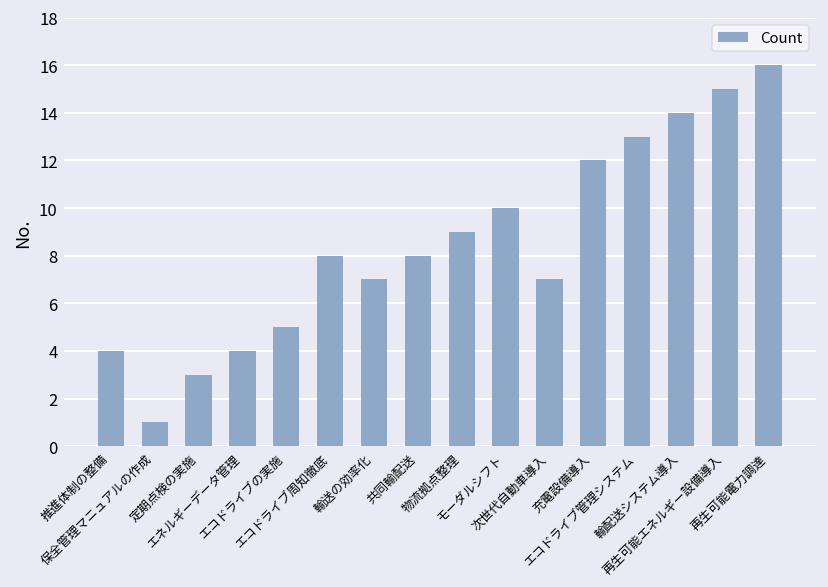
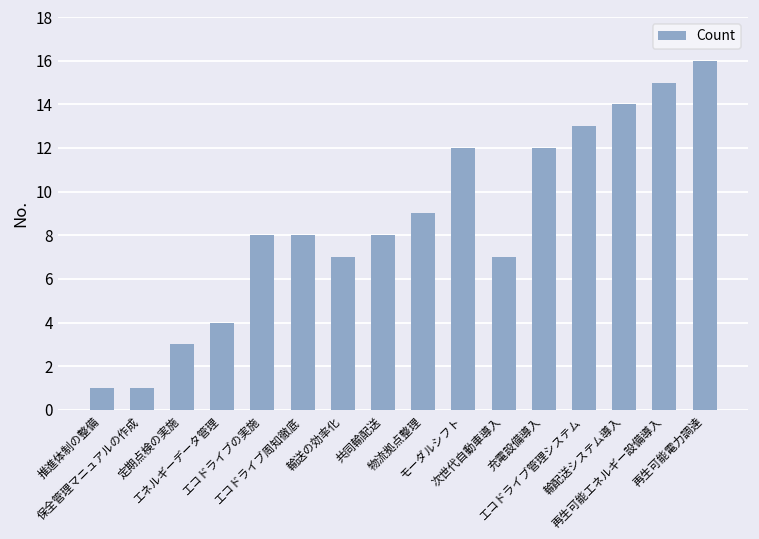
推進体制の整備: 4 -> 1
エコドライブの実施: 5 -> 8
モーダルシフト: 10 -> 12
